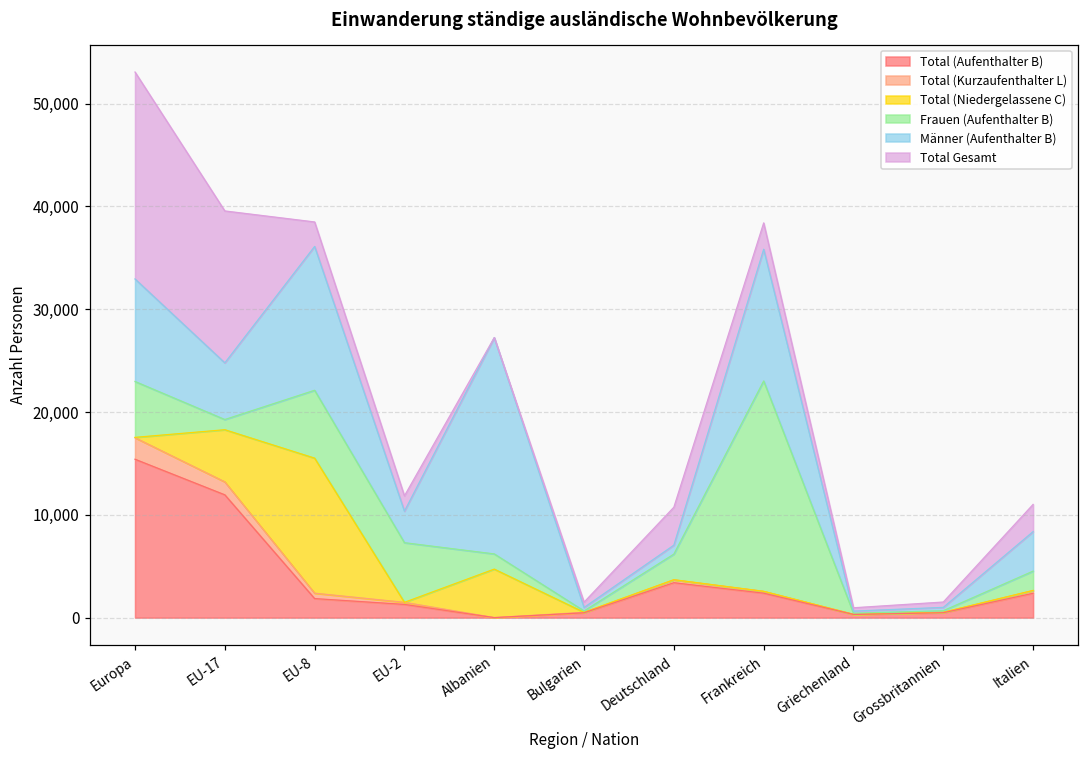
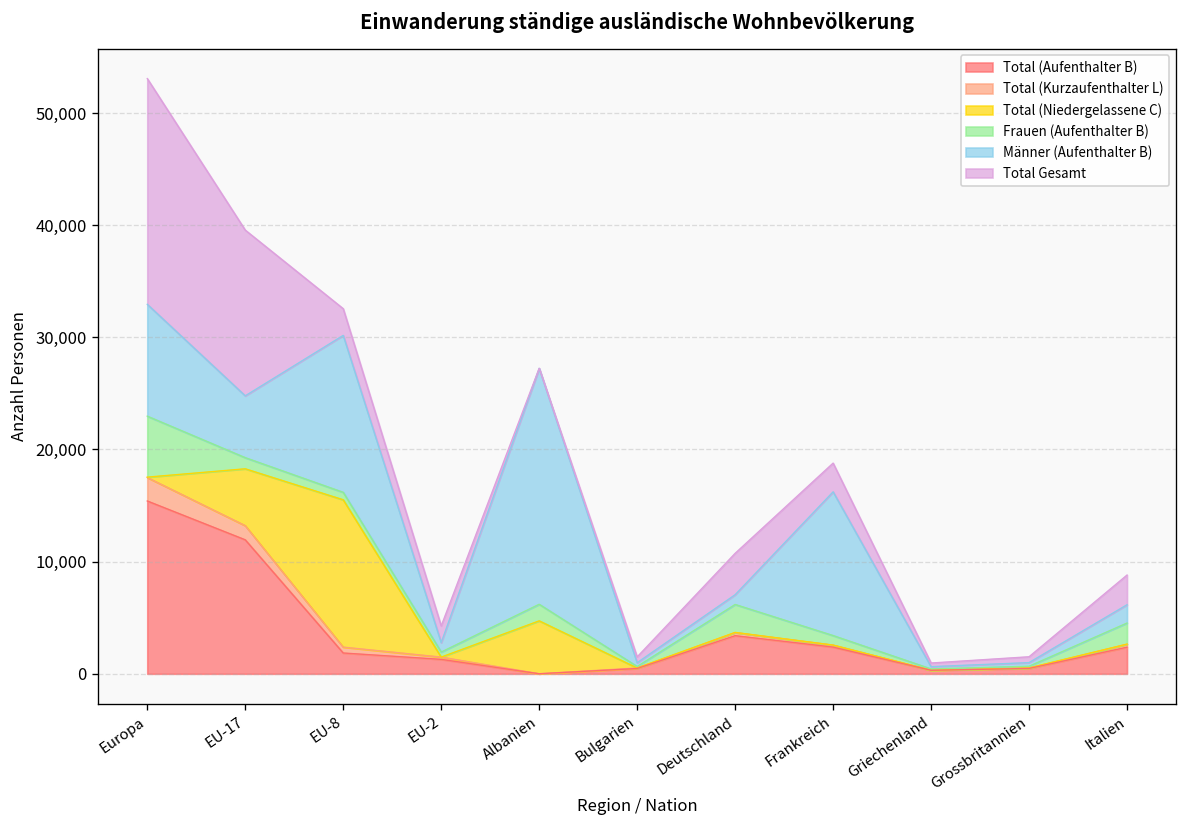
Frauen (Aufenthalter B), EU-8: 7,000 -> 1,000
Frauen (Aufenthalter B), EU-2: 6,000 -> 0
Männer (Aufenthalter B), EU-2: 3,000 -> 1,000
Frauen (Aufenthalter B), Frankreich: 20,000 -> 1,000
Männer (Aufenthalter B), Italien: 4,000 -> 2,000
